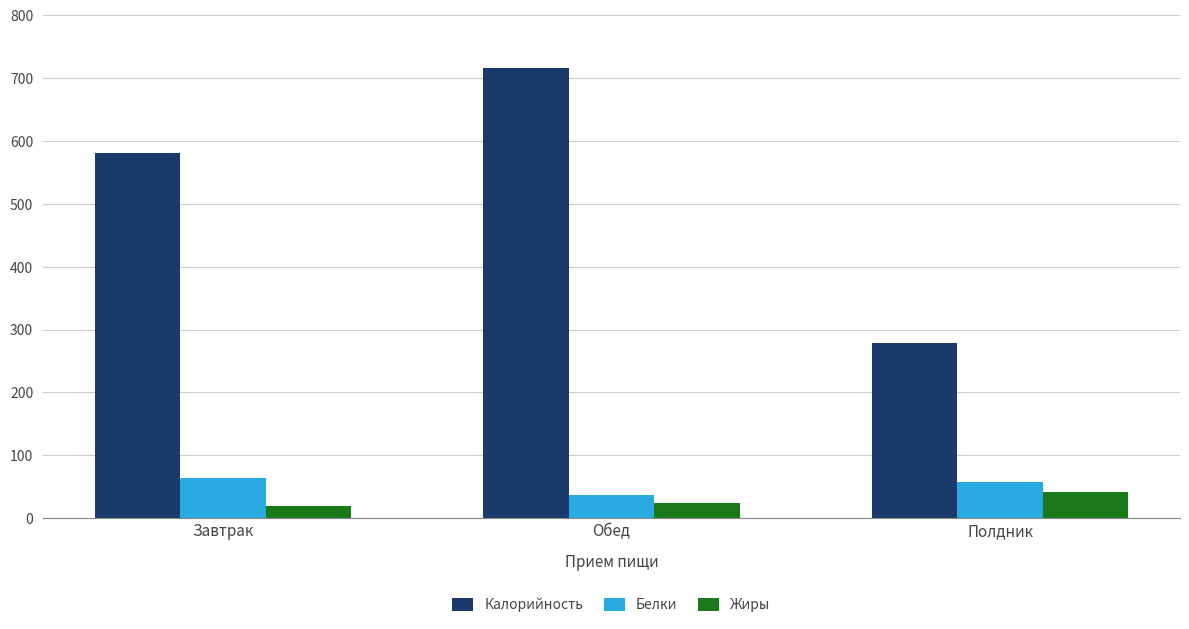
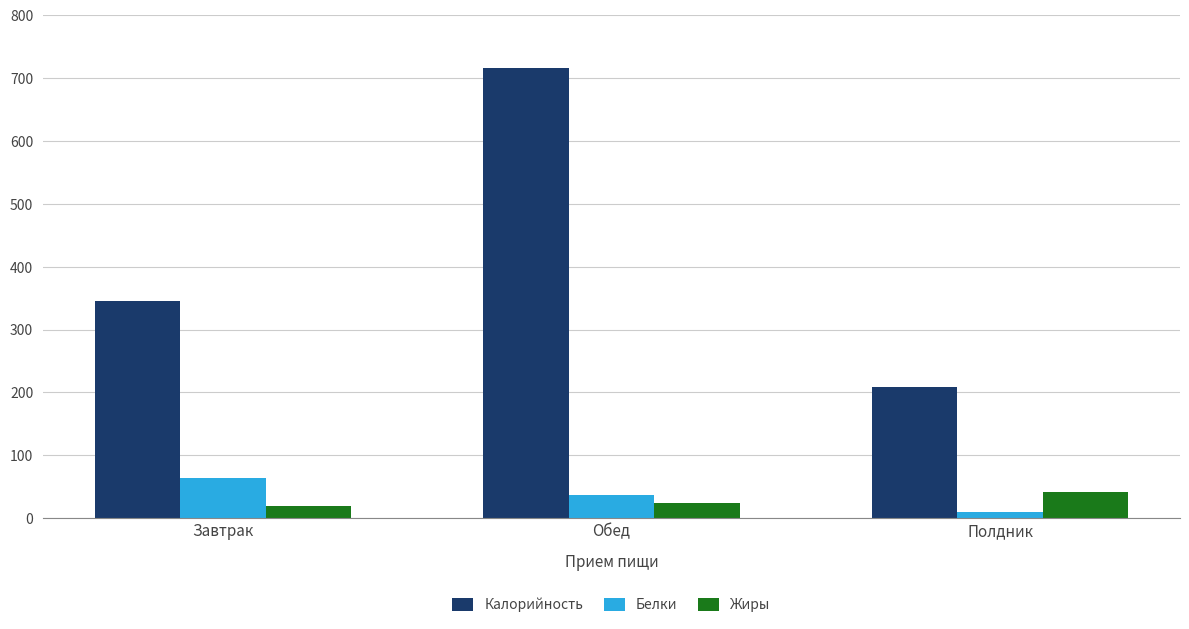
Калорийность, Завтрак: 580 -> 350
Калорийность, Полдник: 280 -> 210
Белки, Полдник: 60 -> 10
